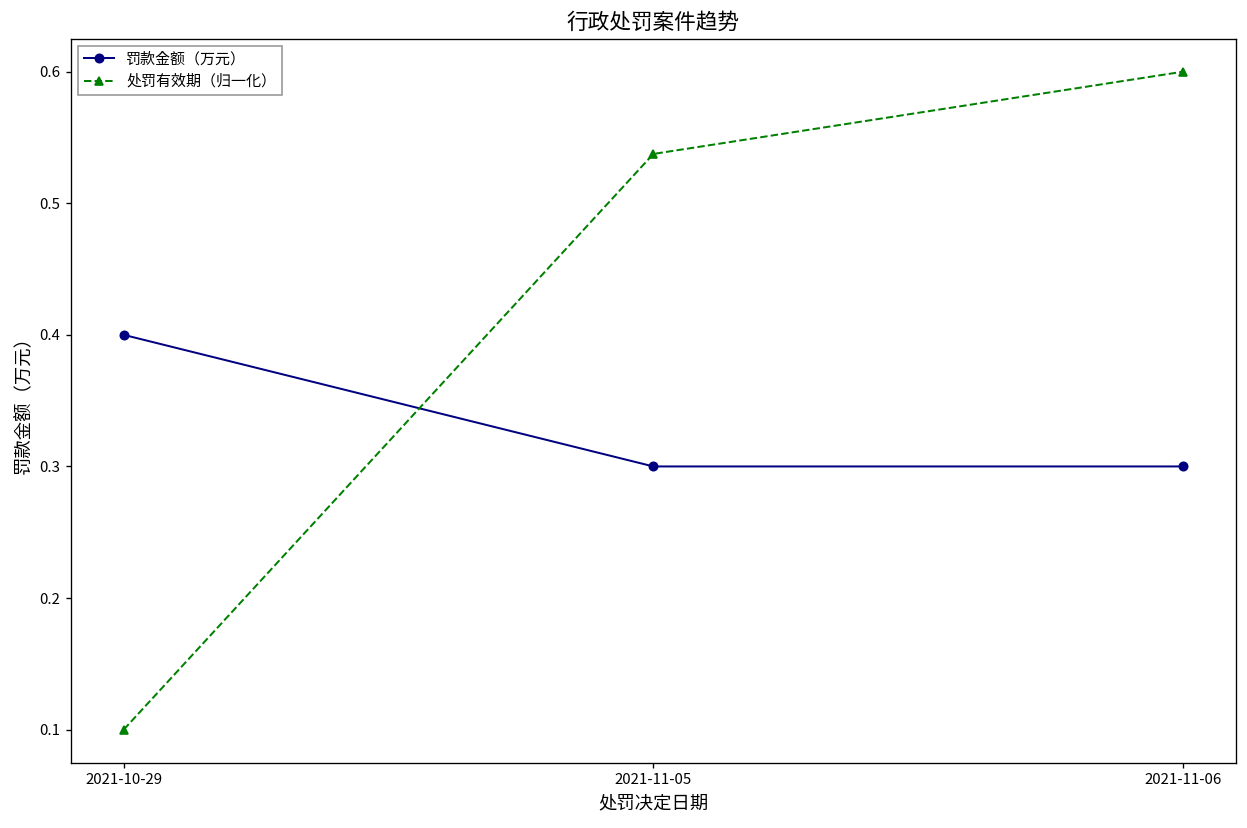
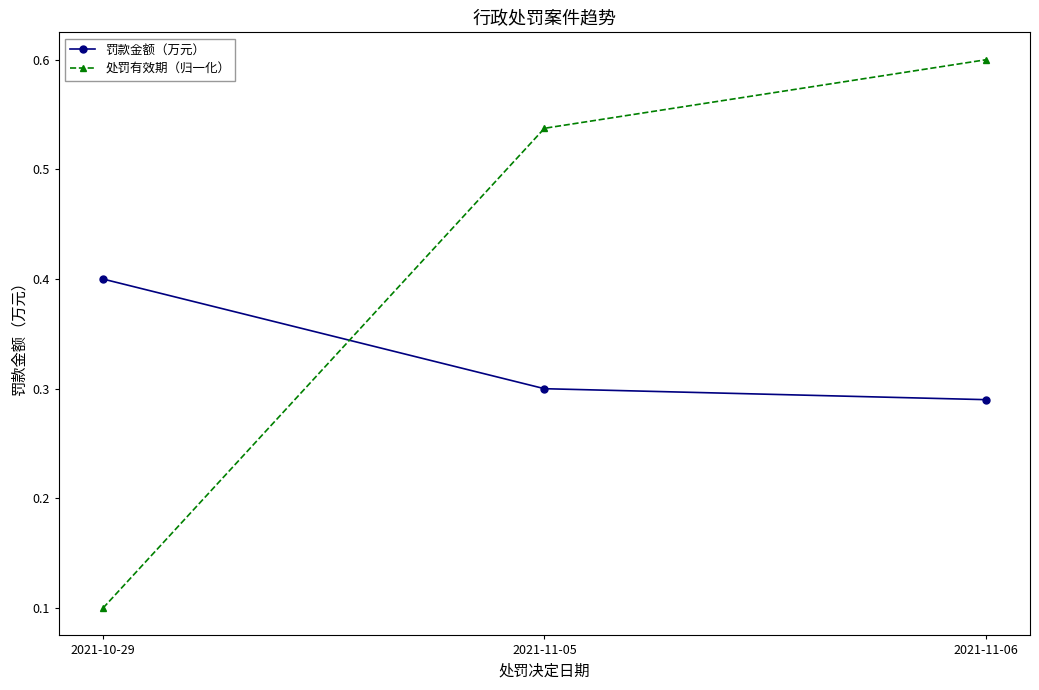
罚款金额（万元）, 2021-11-06: 0.30 -> 0.29
